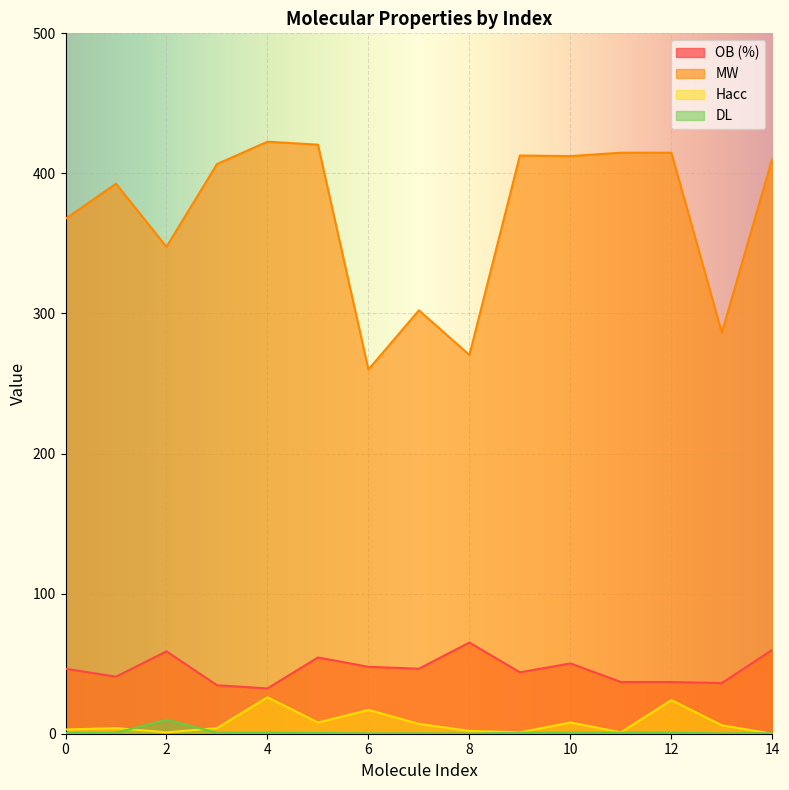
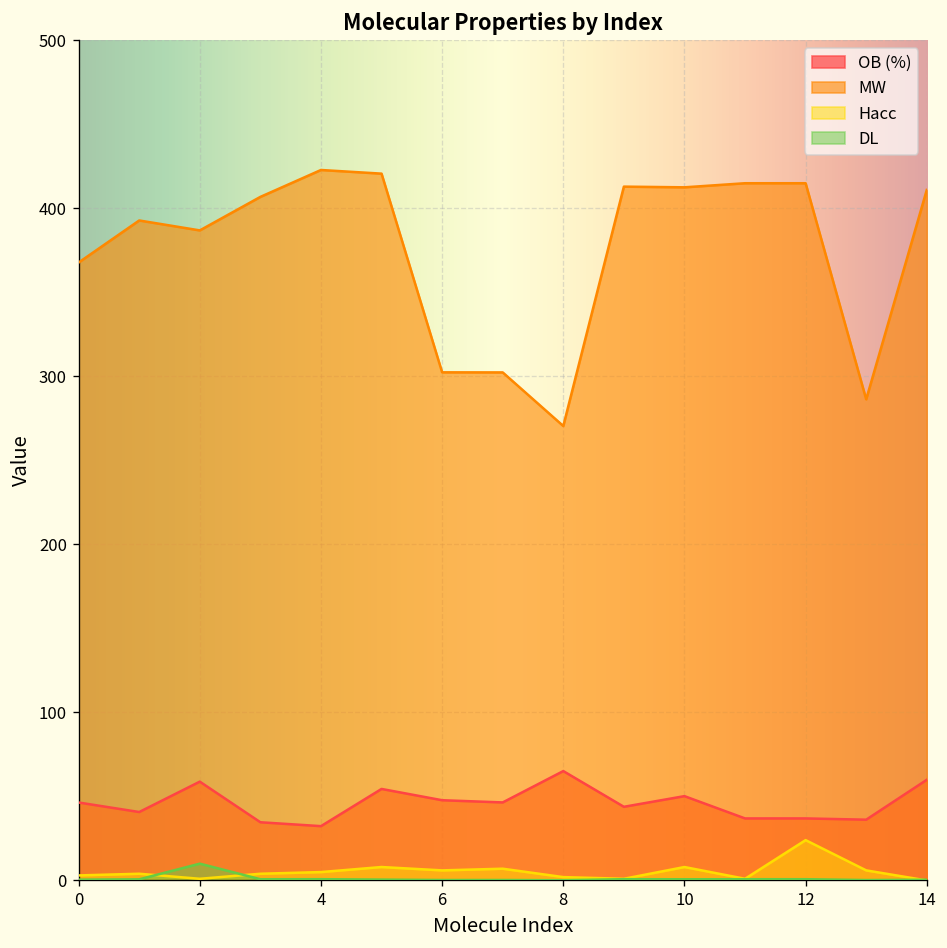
MW, 2: 348 -> 387
Hacc, 4: 26 -> 5
MW, 6: 260 -> 302
Hacc, 6: 17 -> 6
